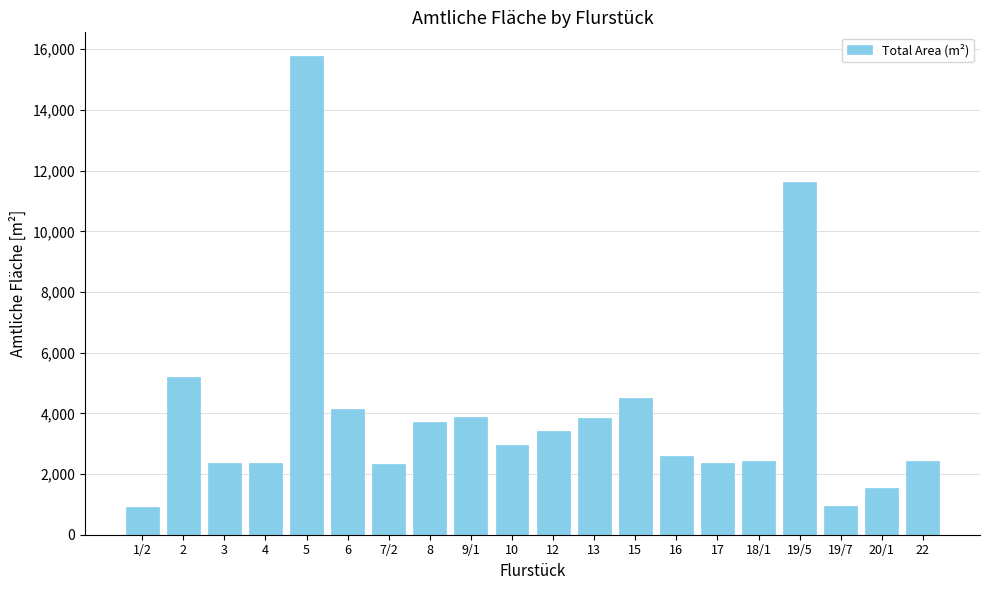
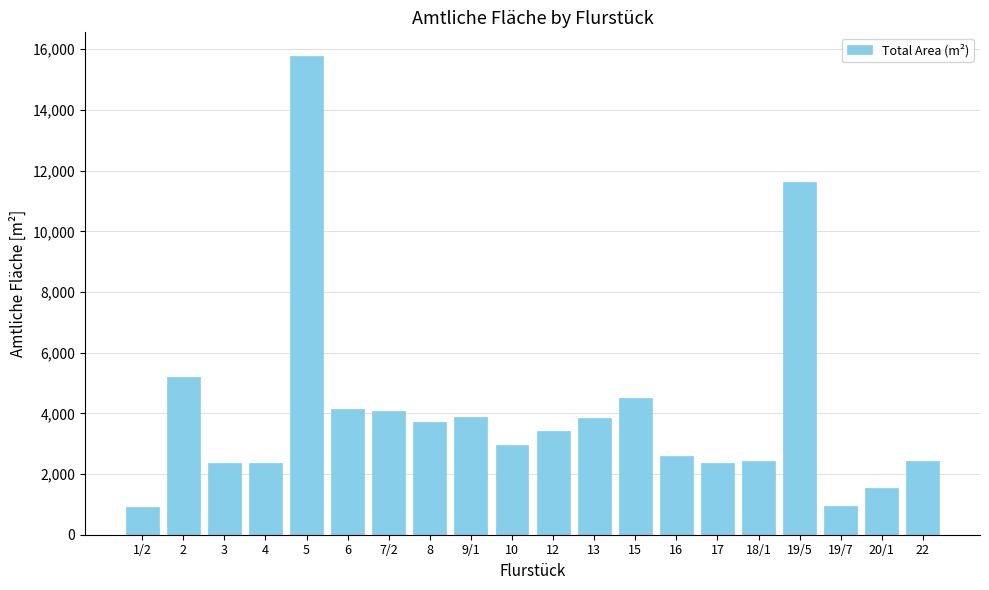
7/2: 2,300 -> 4,100
